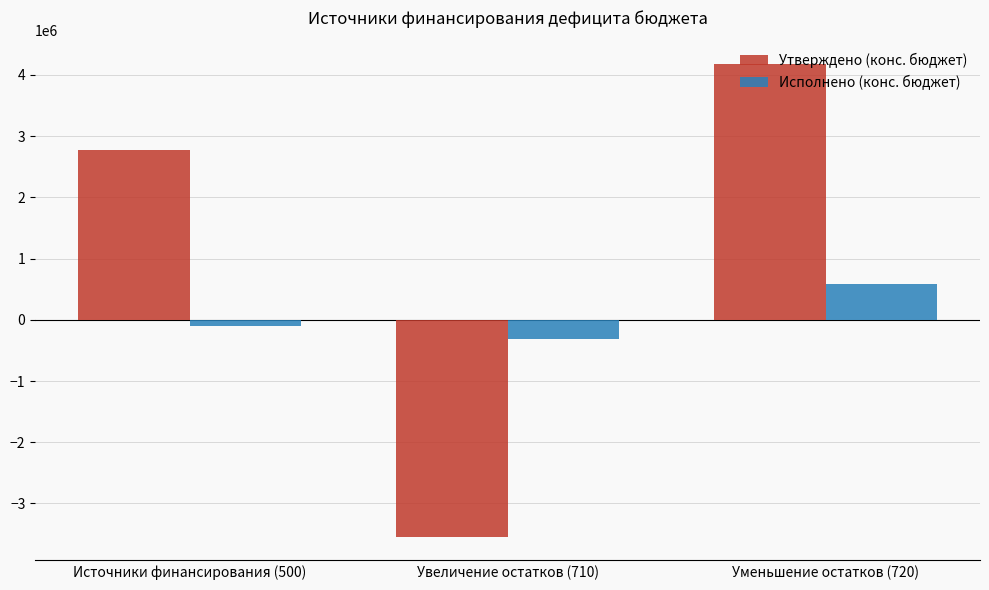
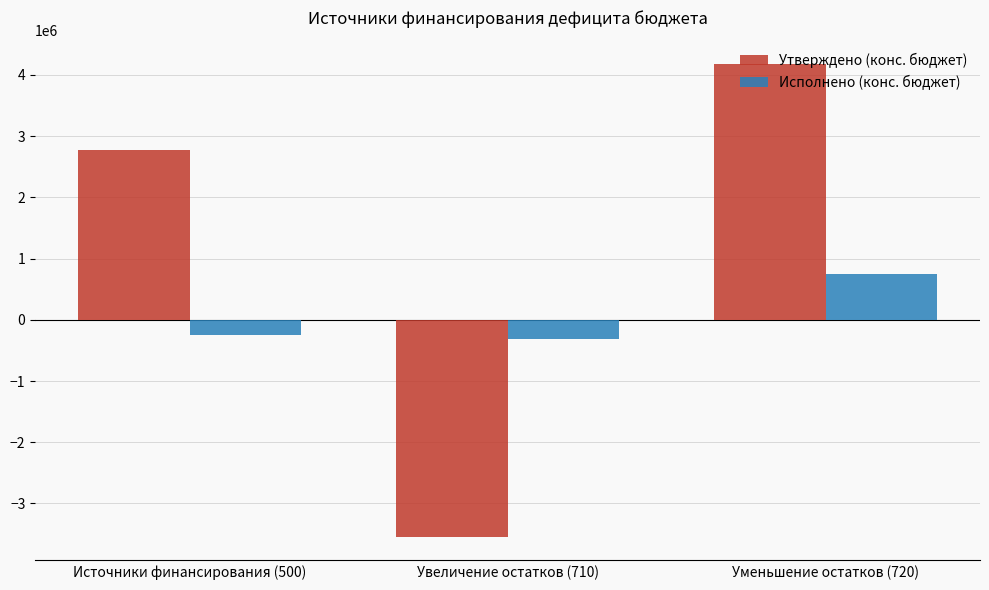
Исполнено (конс. бюджет), Источники финансирования (500): -100000 -> -200000
Исполнено (конс. бюджет), Уменьшение остатков (720): 600000 -> 800000
